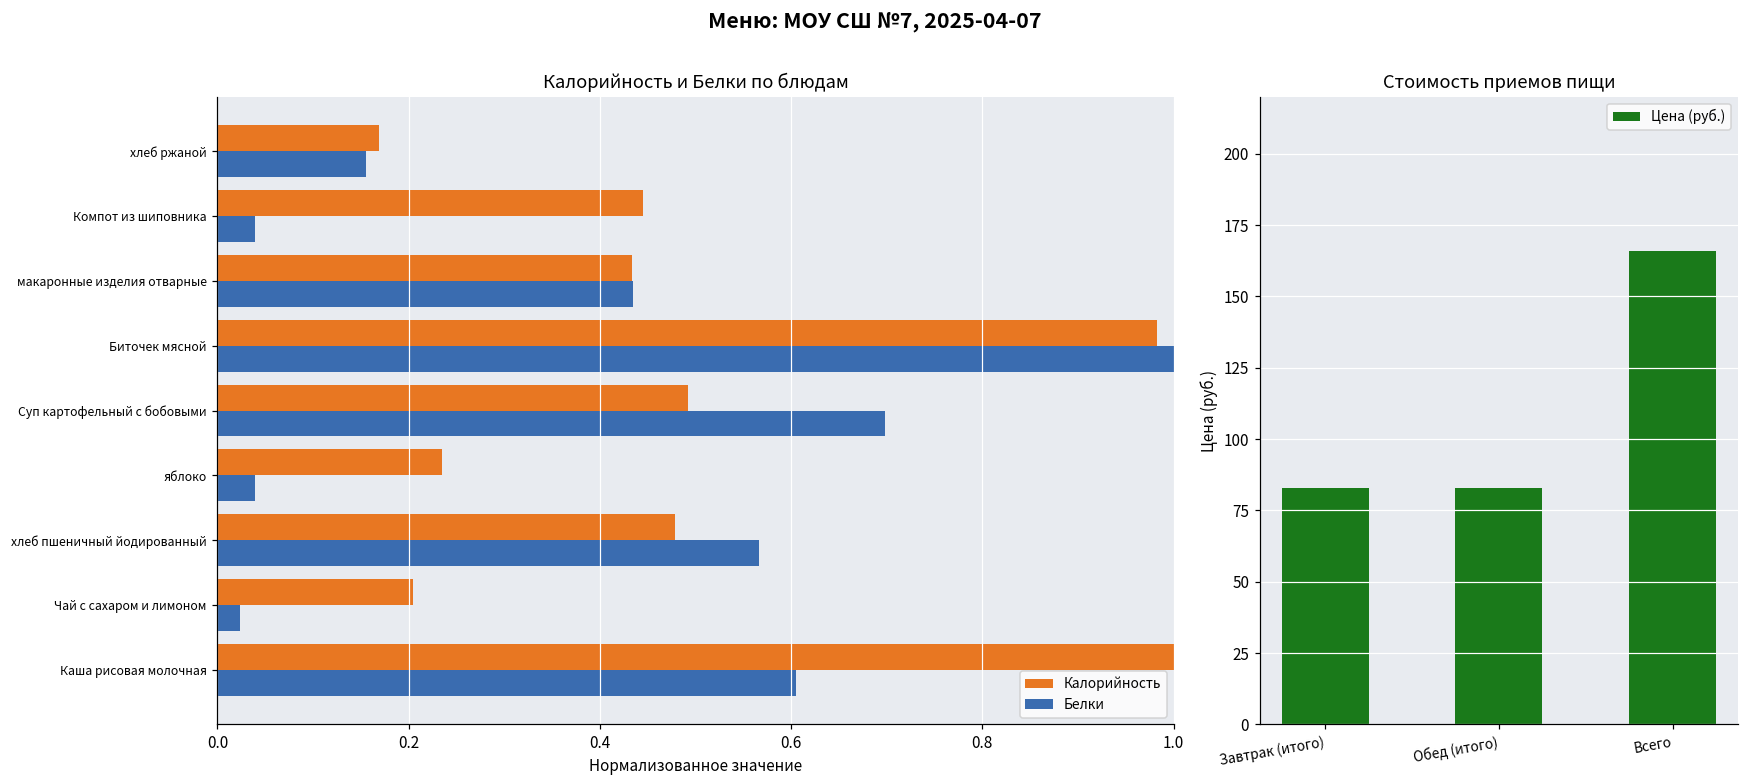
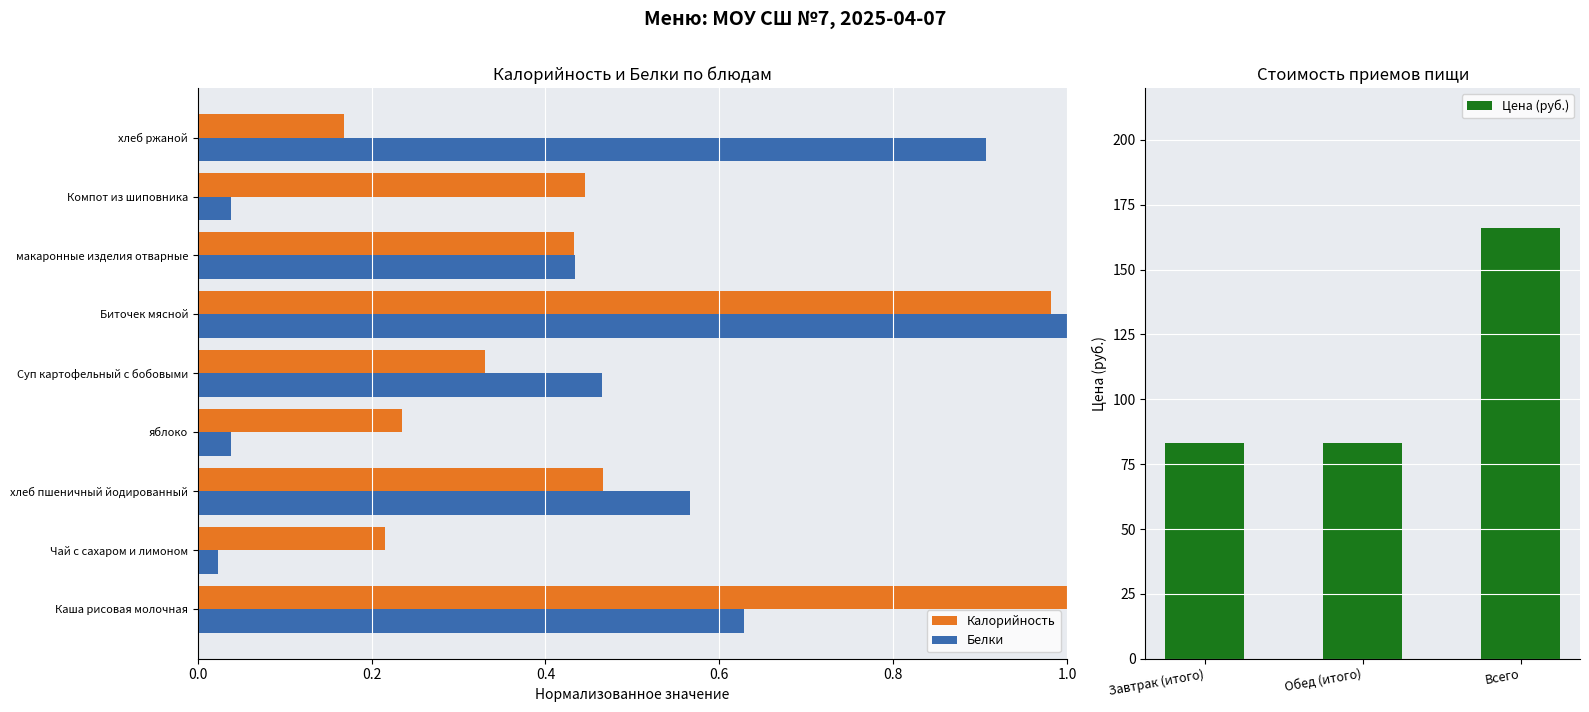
Калорийность и Белки по блюдам, Белки, хлеб ржаной: 0.16 -> 0.91
Калорийность и Белки по блюдам, Калорийность, Суп картофельный с бобовыми: 0.49 -> 0.33
Калорийность и Белки по блюдам, Белки, Суп картофельный с бобовыми: 0.70 -> 0.47
Калорийность и Белки по блюдам, Калорийность, хлеб пшеничный йодированный: 0.48 -> 0.47
Калорийность и Белки по блюдам, Калорийность, Чай с сахаром и лимоном: 0.20 -> 0.21
Калорийность и Белки по блюдам, Белки, Каша рисовая молочная: 0.60 -> 0.63
